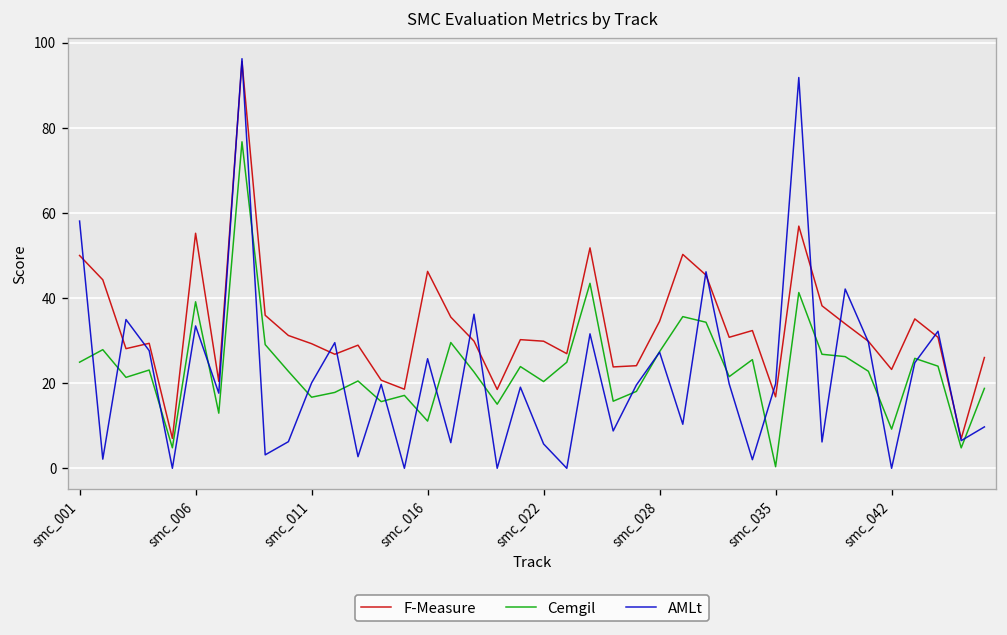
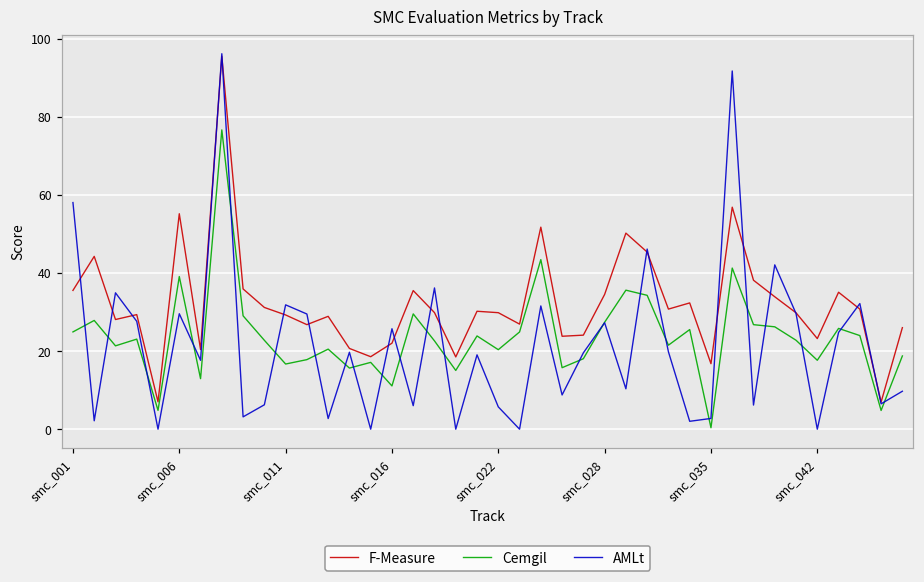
F-Measure, smc_001: 50 -> 36
AMLt, smc_006: 33 -> 30
AMLt, smc_011: 20 -> 32
F-Measure, smc_016: 46 -> 22
AMLt, smc_035: 20 -> 3
Cemgil, smc_042: 9 -> 18
